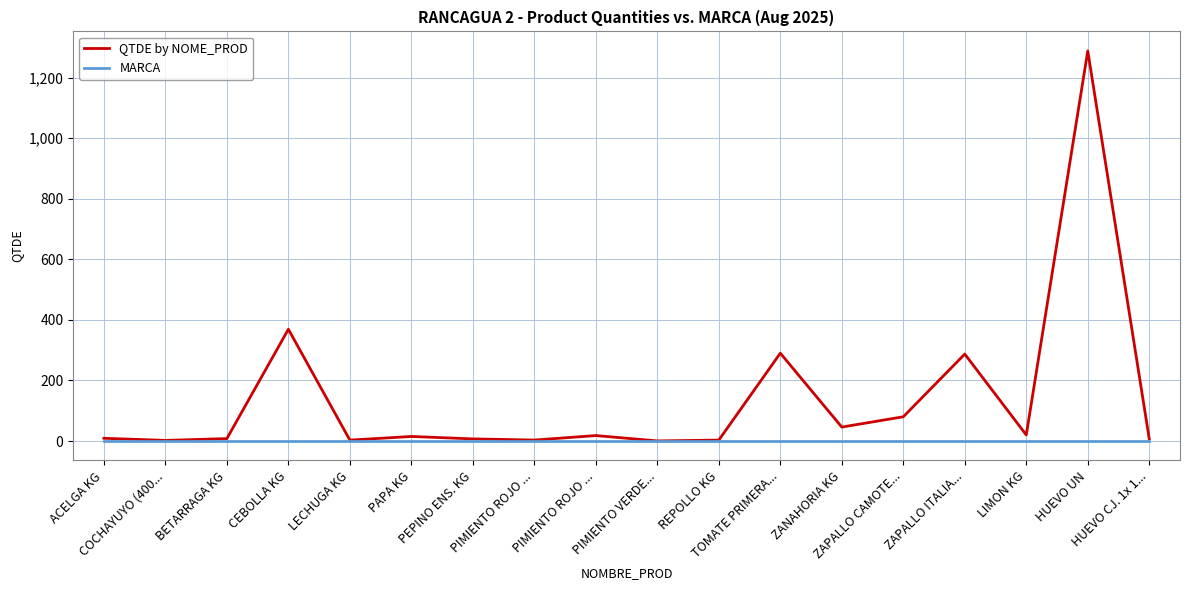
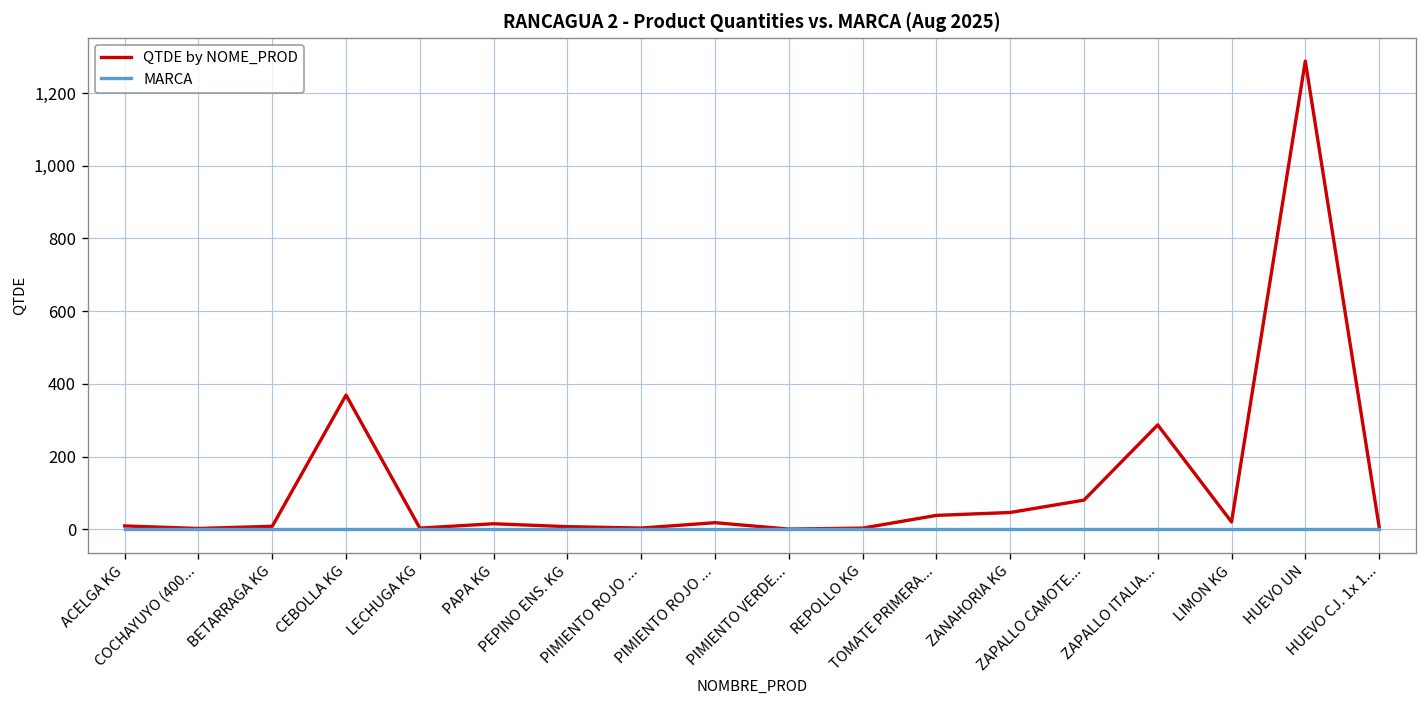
QTDE by NOME_PROD, TOMATE PRIMERA...: 290 -> 40
